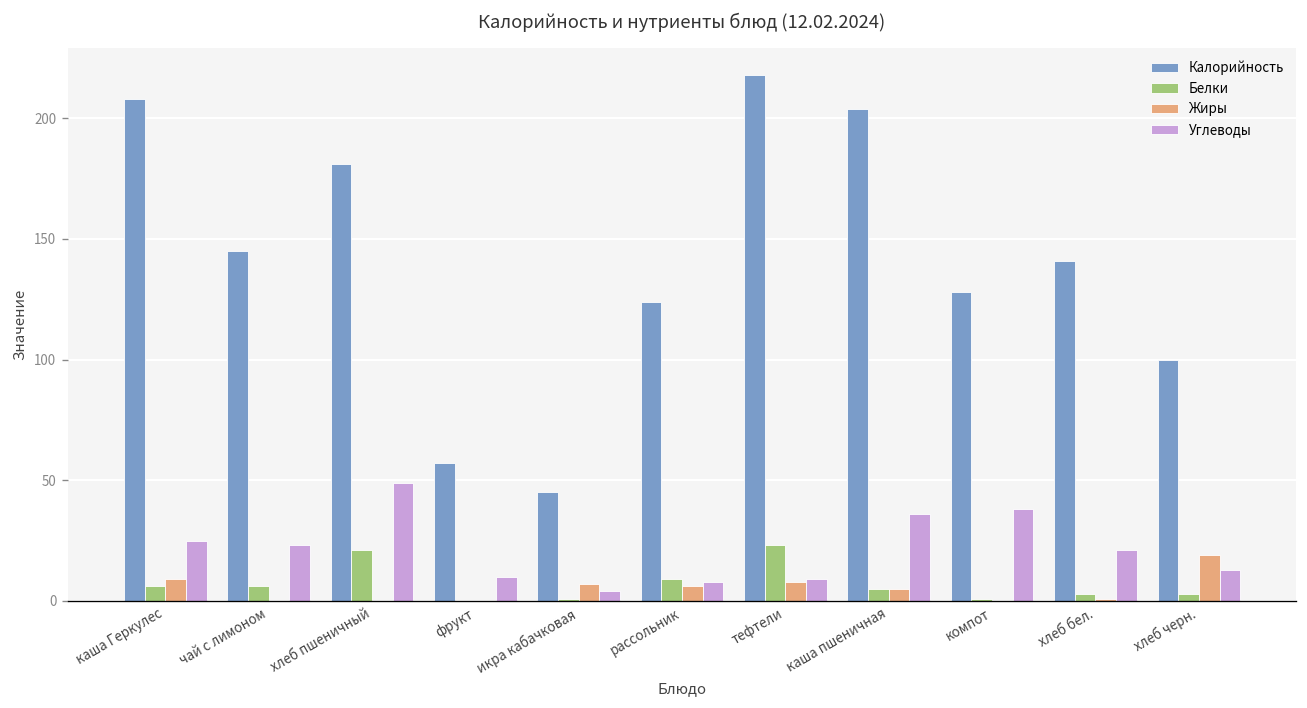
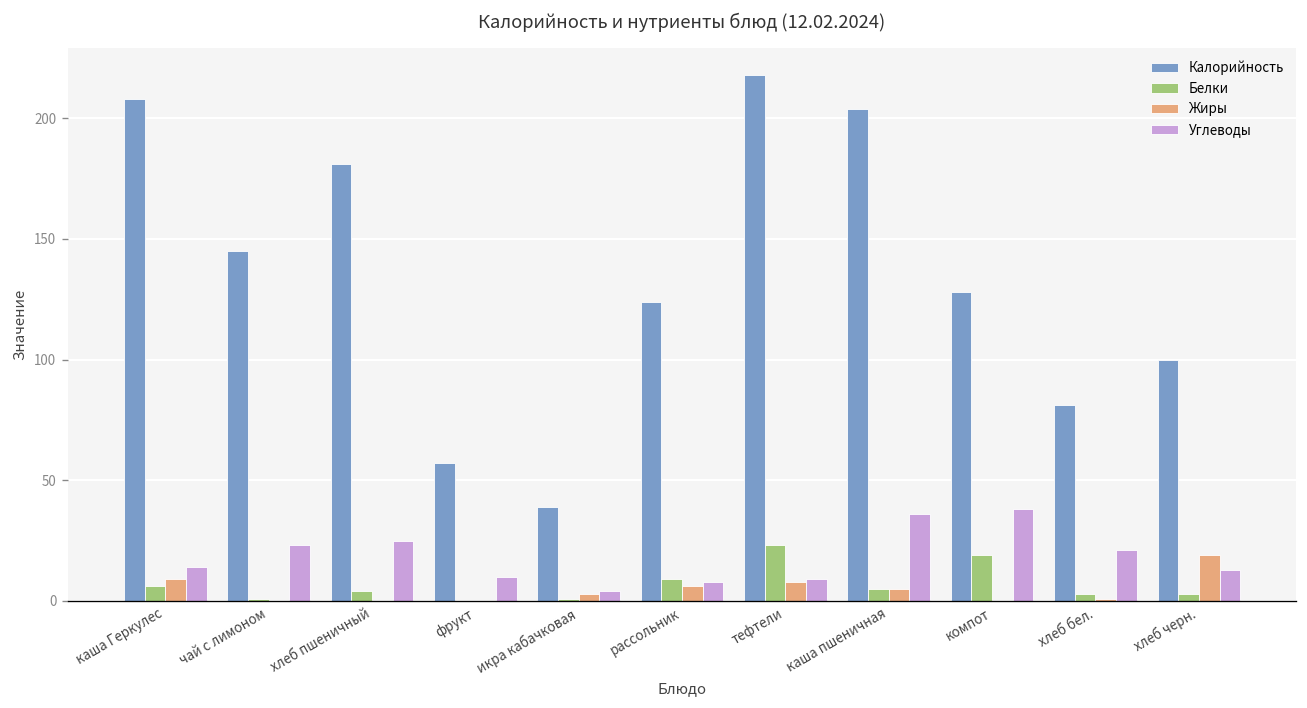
Углеводы, каша Геркулес: 25 -> 14
Белки, чай с лимоном: 6 -> 1
Белки, хлеб пшеничный: 21 -> 4
Углеводы, хлеб пшеничный: 49 -> 25
Калорийность, икра кабачковая: 45 -> 39
Жиры, икра кабачковая: 7 -> 3
Белки, компот: 1 -> 19
Калорийность, хлеб бел.: 141 -> 81
